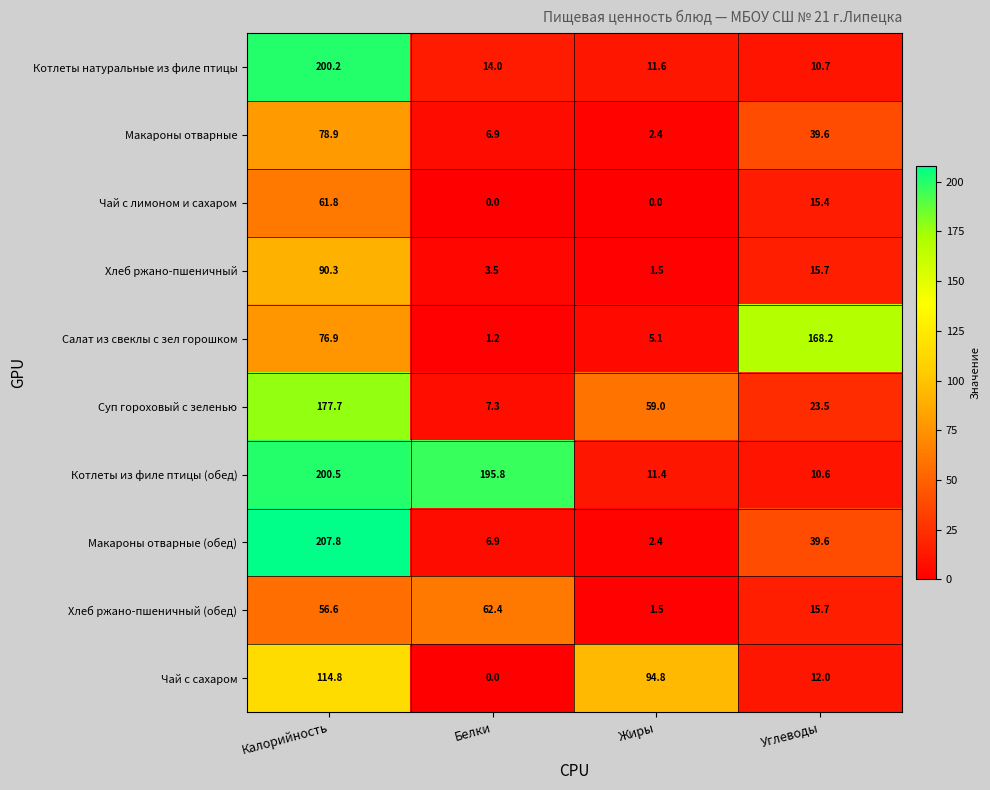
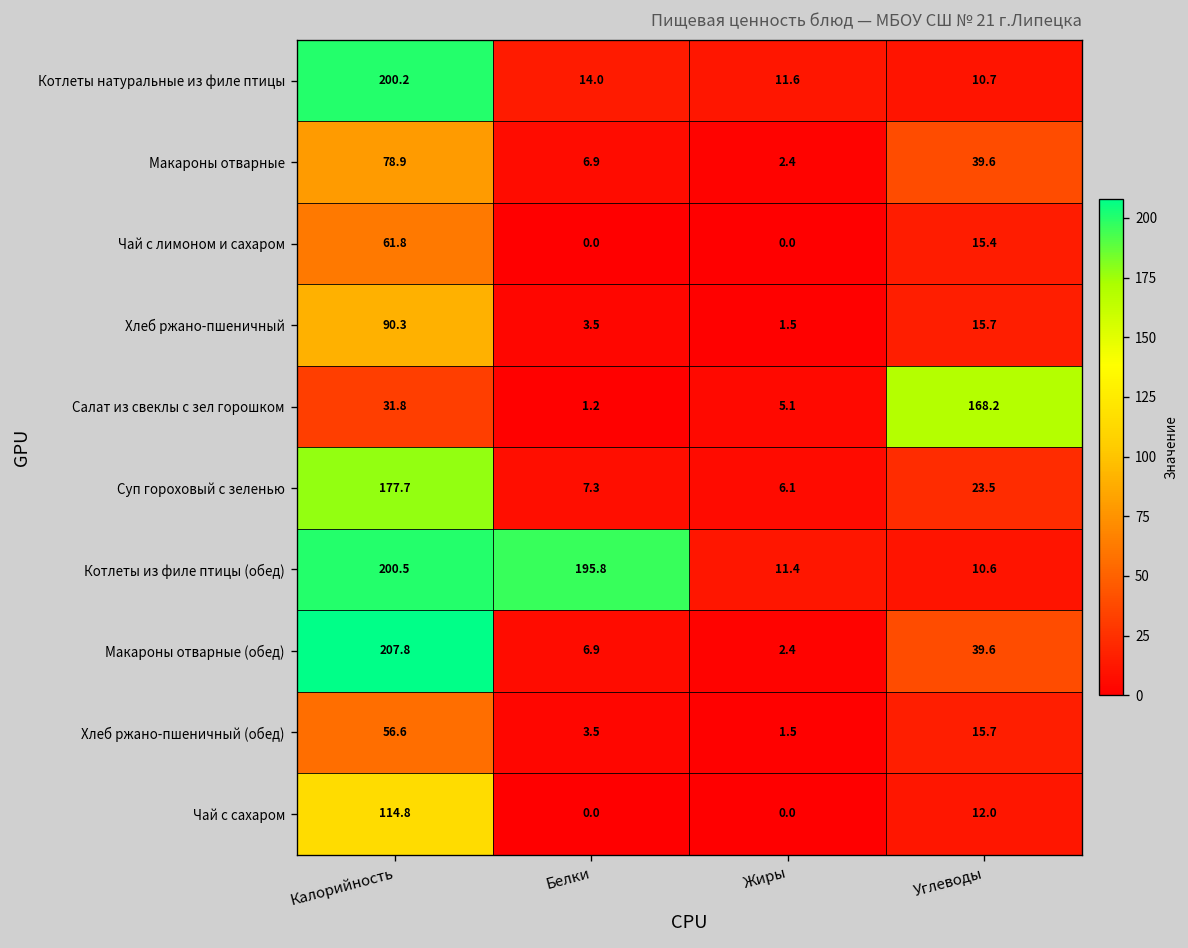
Салат из свеклы с зел горошком, Калорийность: 76.9 -> 31.8
Суп гороховый с зеленью, Жиры: 59.0 -> 6.1
Хлеб ржано-пшеничный (обед), Белки: 62.4 -> 3.5
Чай с сахаром, Жиры: 94.8 -> 0.0
